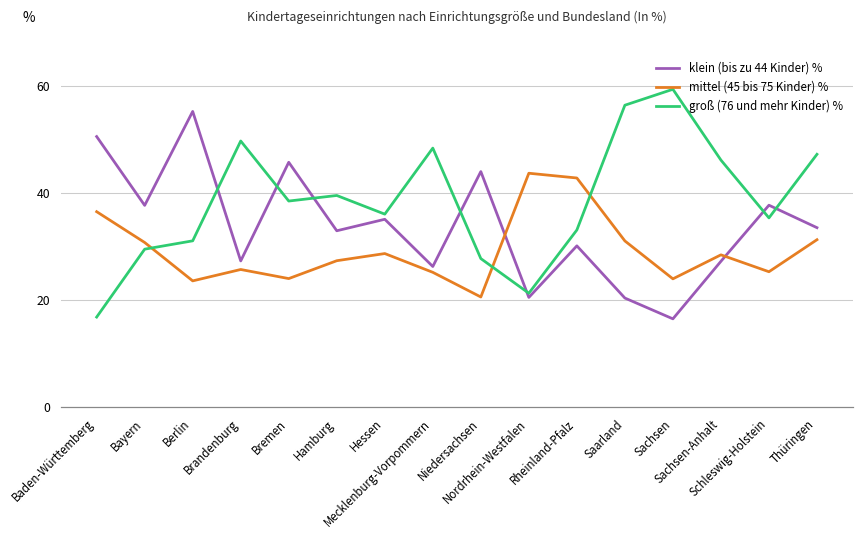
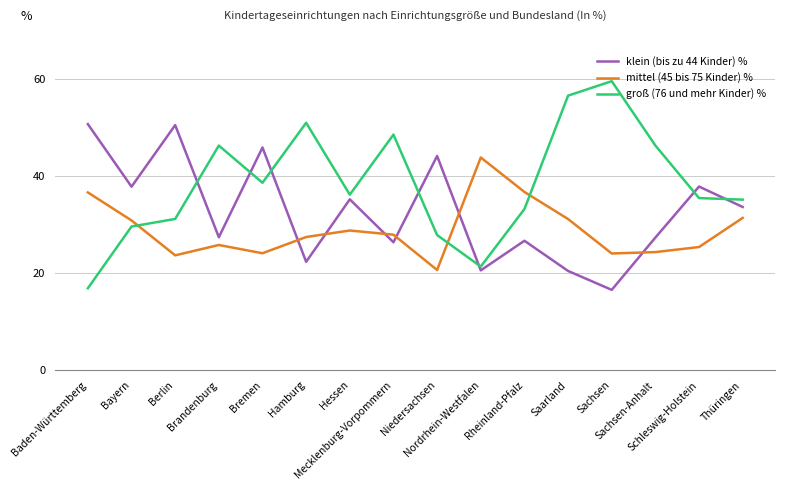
klein (bis zu 44 Kinder) %, Berlin: 55 -> 50
groß (76 und mehr Kinder) %, Brandenburg: 50 -> 46
klein (bis zu 44 Kinder) %, Hamburg: 33 -> 22
groß (76 und mehr Kinder) %, Hamburg: 40 -> 51
mittel (45 bis 75 Kinder) %, Mecklenburg-Vorpommern: 25 -> 28
klein (bis zu 44 Kinder) %, Rheinland-Pfalz: 30 -> 27
mittel (45 bis 75 Kinder) %, Rheinland-Pfalz: 43 -> 37
mittel (45 bis 75 Kinder) %, Sachsen-Anhalt: 29 -> 24
groß (76 und mehr Kinder) %, Thüringen: 47 -> 35
